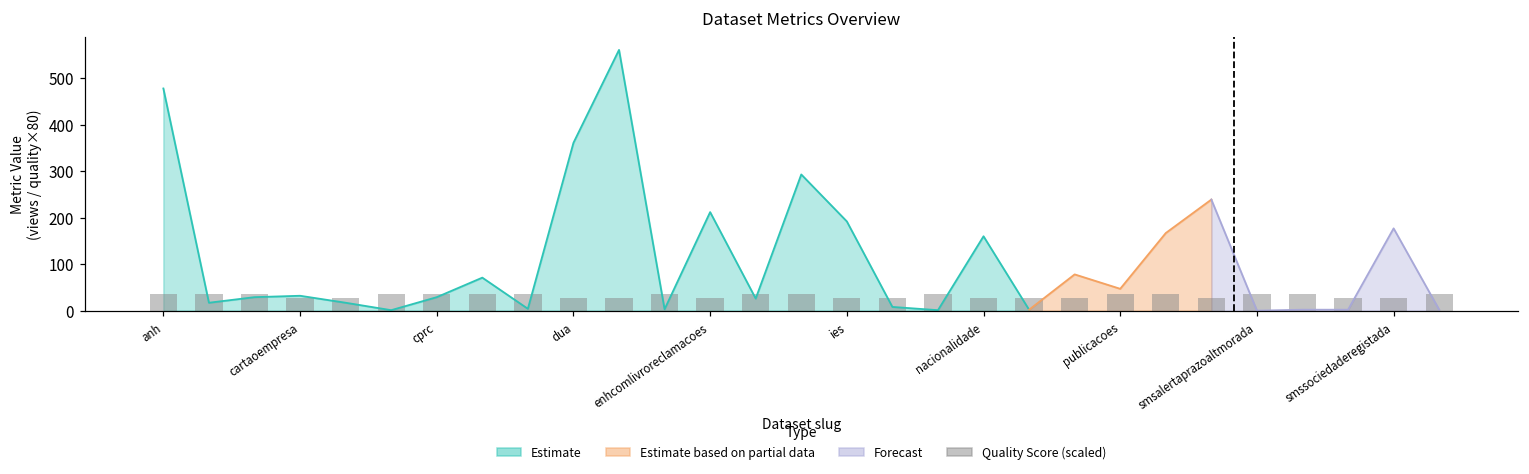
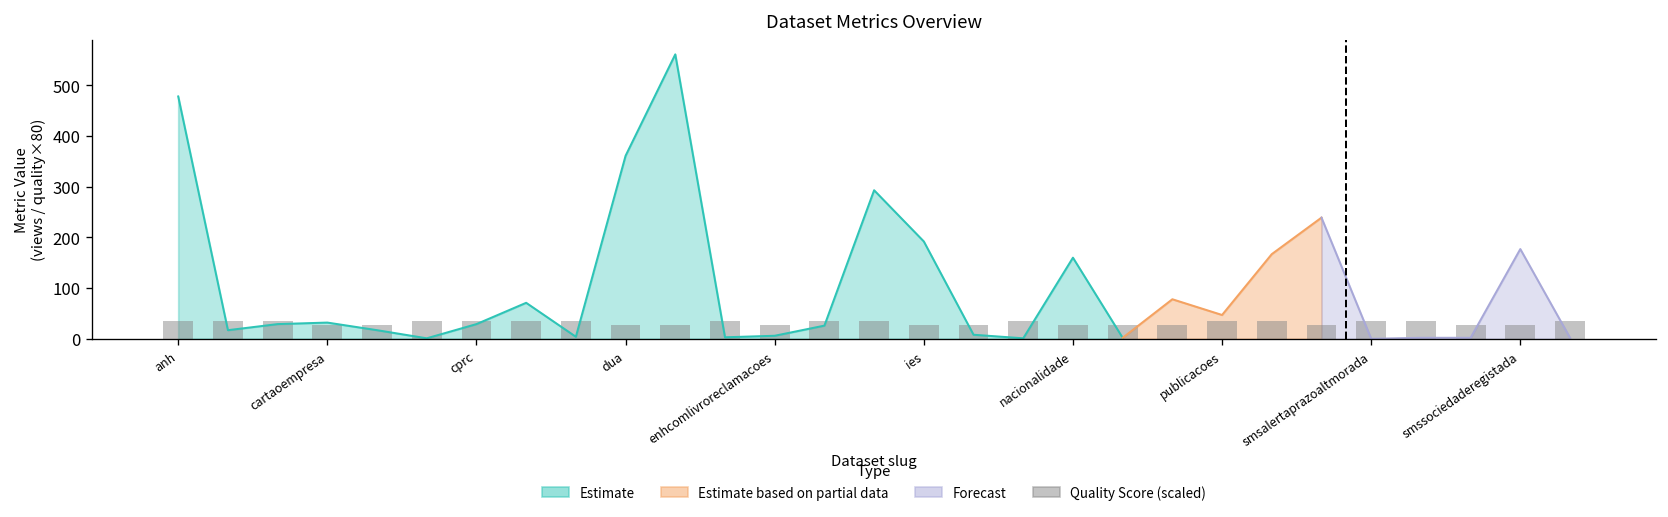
Estimate, enhcomlivroreclamacoes: 210 -> 10
